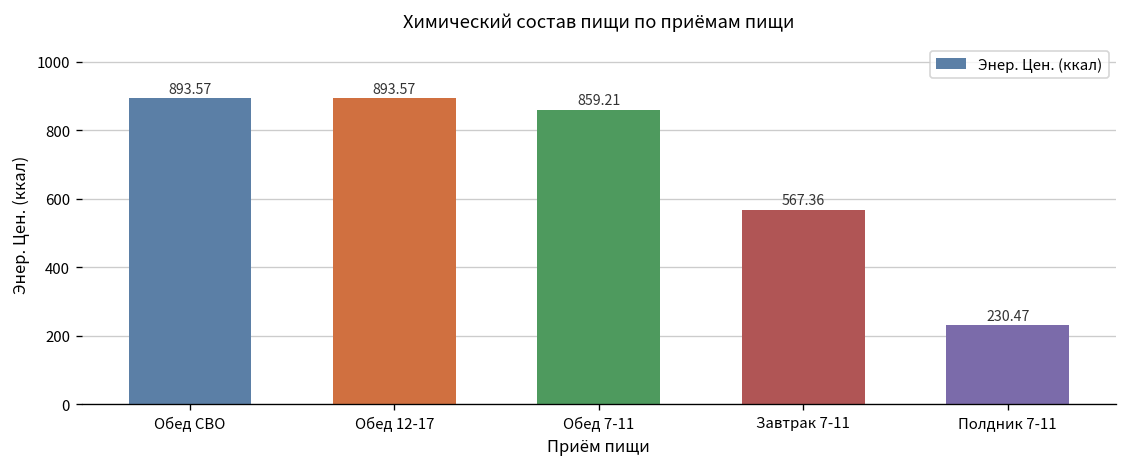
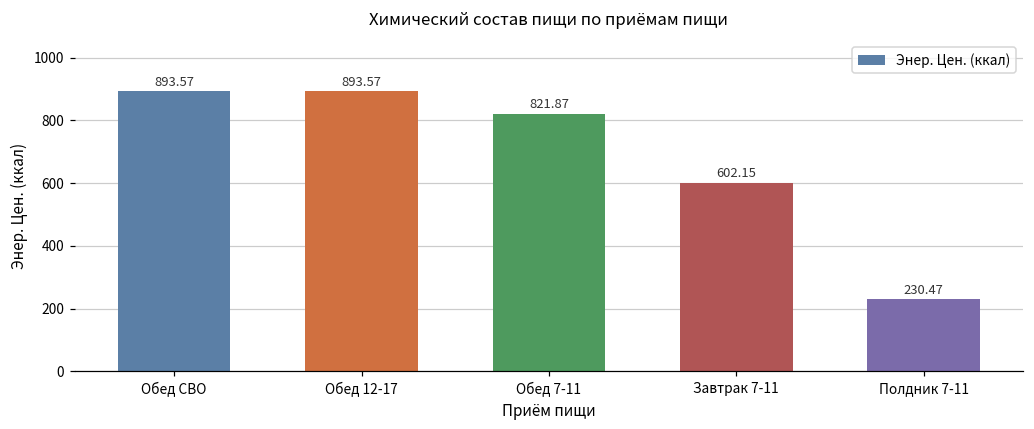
Обед 7-11: 859.21 -> 821.87
Завтрак 7-11: 567.36 -> 602.15
